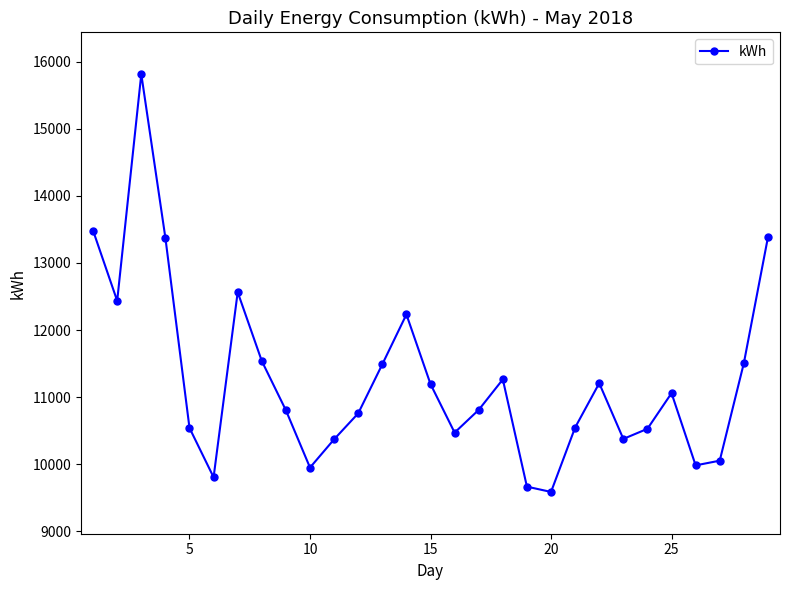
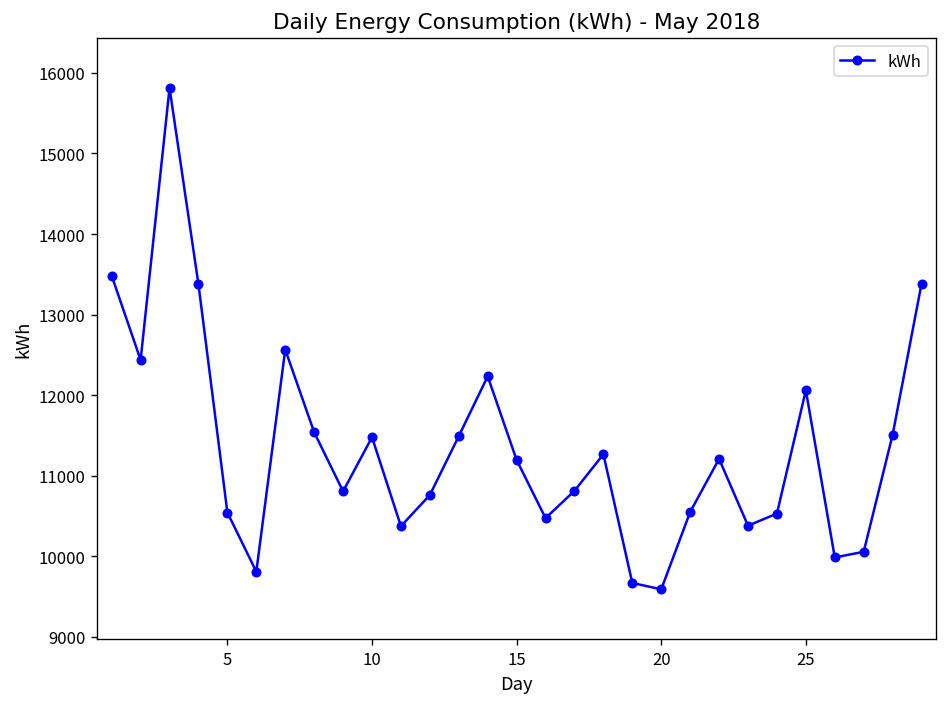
10: 10000 -> 11500
25: 11100 -> 12100
